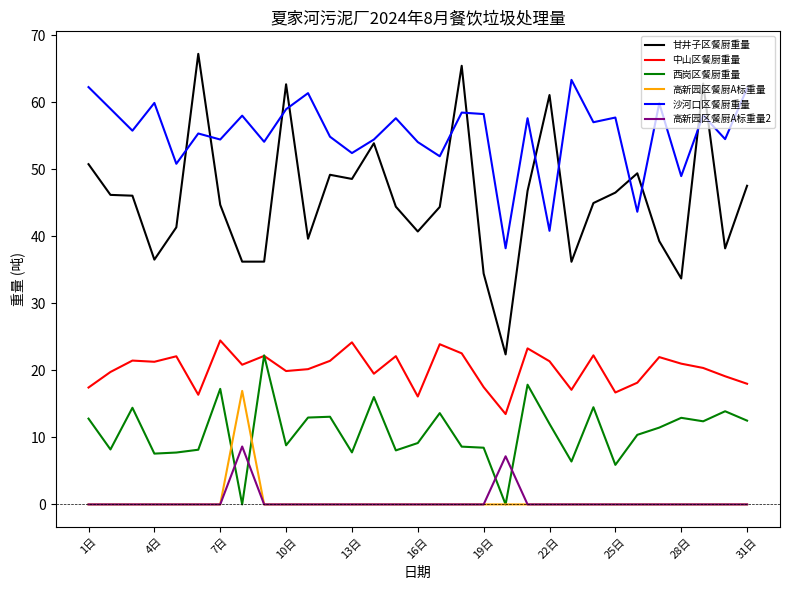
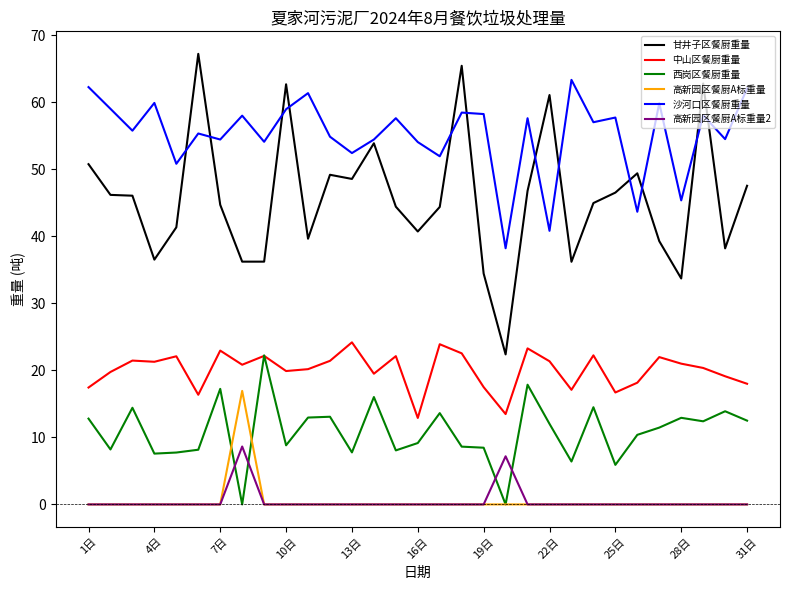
中山区餐厨重量, 7日: 24 -> 23
中山区餐厨重量, 16日: 16 -> 13
沙河口区餐厨重量, 28日: 49 -> 45
